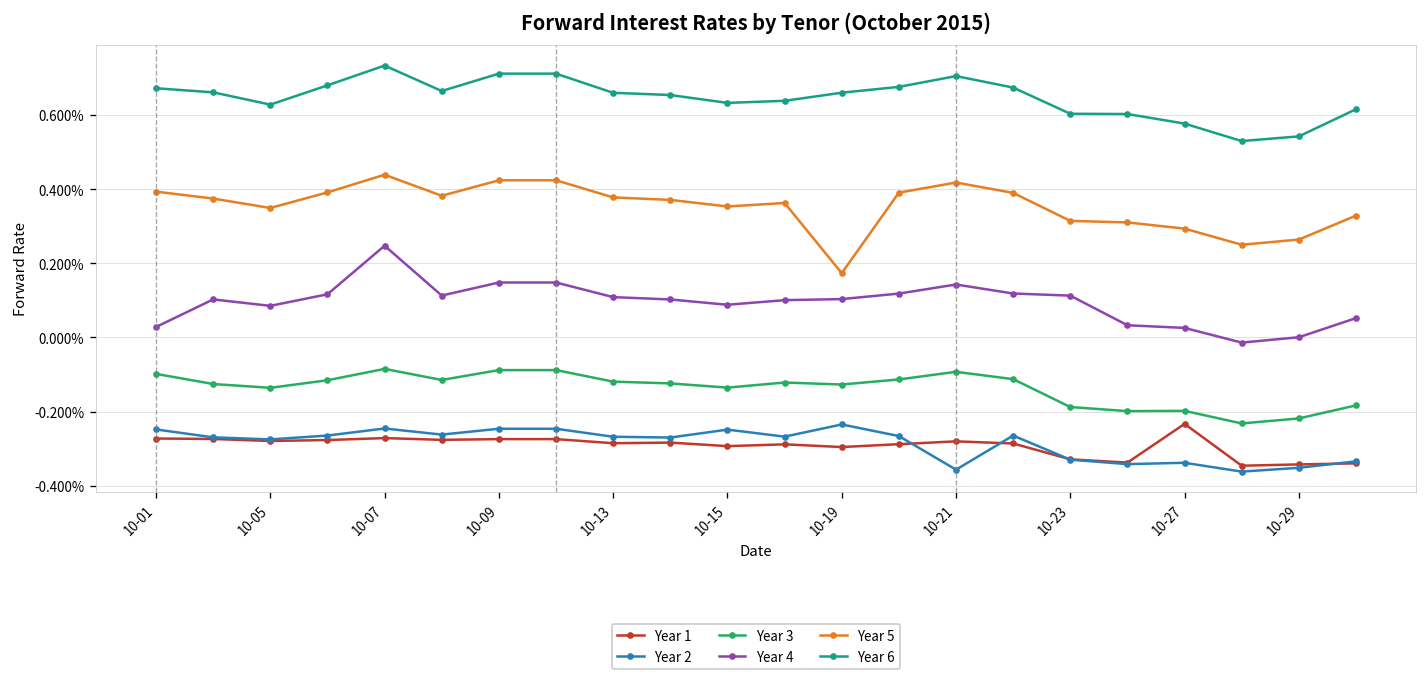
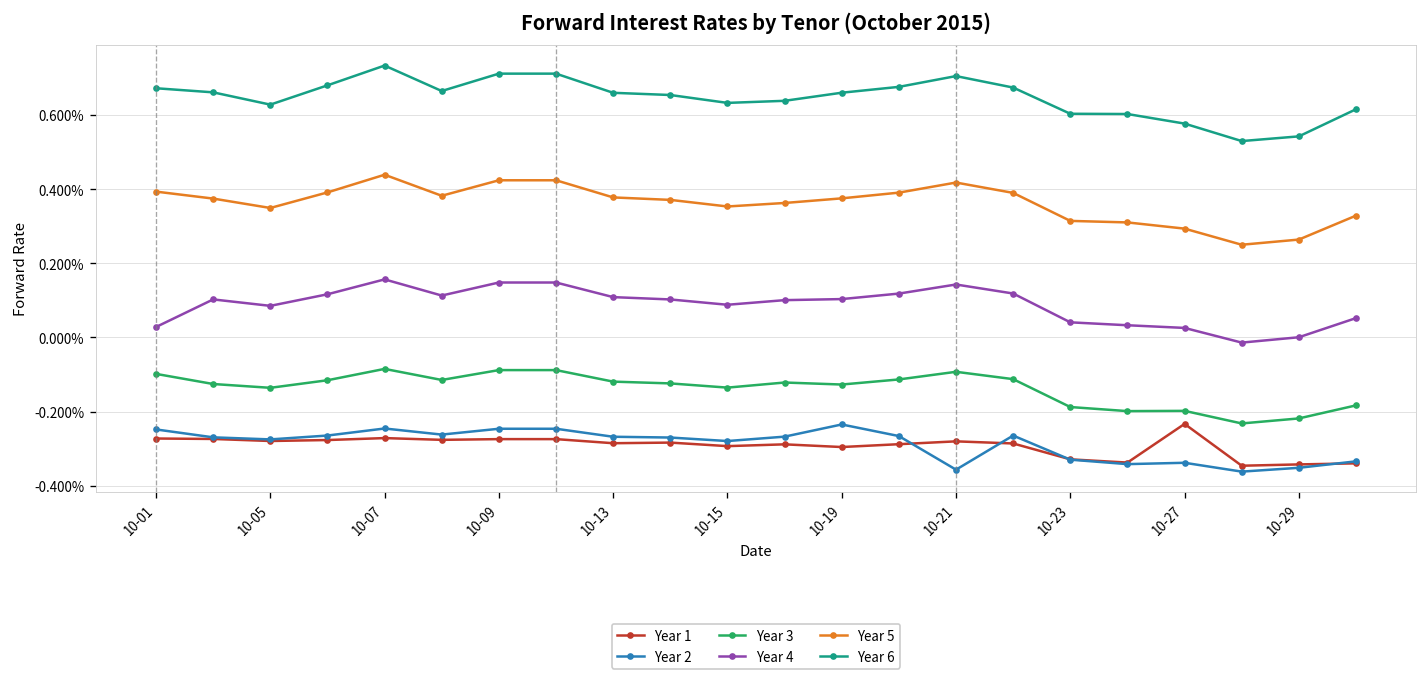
Year 4, 10-07: 0.25% -> 0.16%
Year 2, 10-15: -0.25% -> -0.28%
Year 5, 10-19: 0.17% -> 0.38%
Year 4, 10-23: 0.11% -> 0.04%
